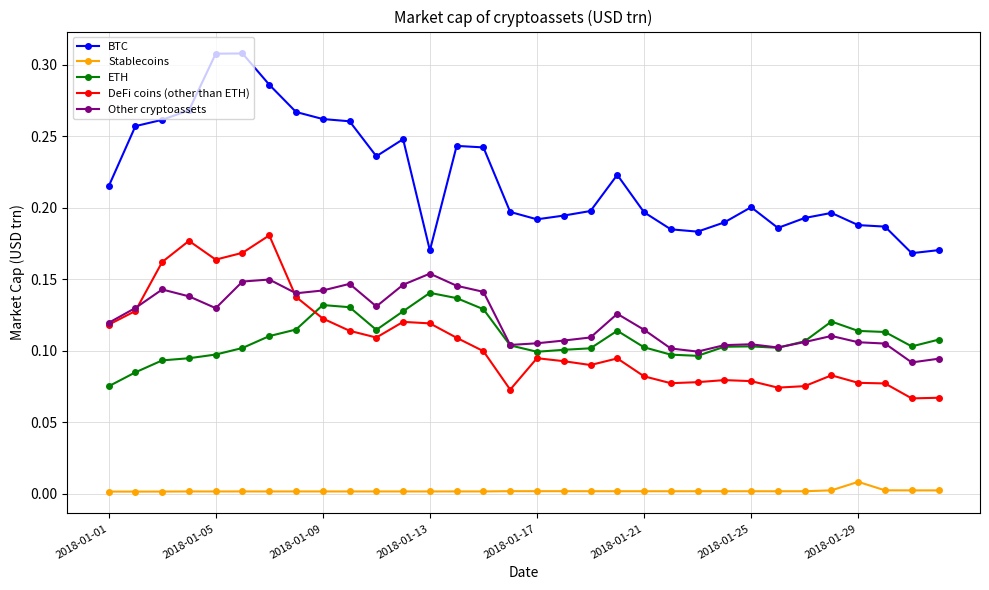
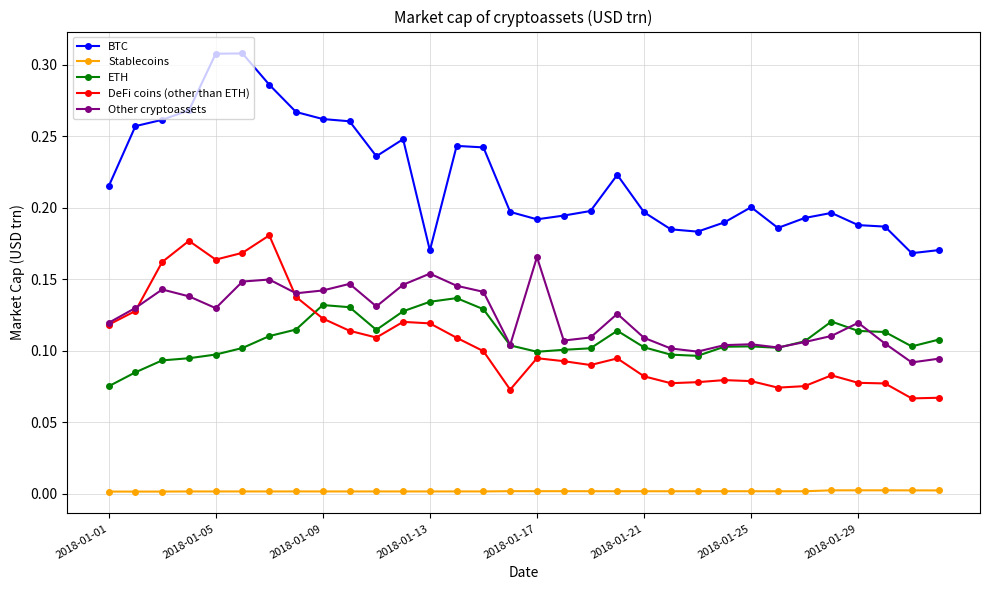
ETH, 2018-01-13: 0.140 -> 0.134
Other cryptoassets, 2018-01-17: 0.105 -> 0.165
Other cryptoassets, 2018-01-21: 0.115 -> 0.109
Stablecoins, 2018-01-29: 0.008 -> 0.002
Other cryptoassets, 2018-01-29: 0.106 -> 0.119
